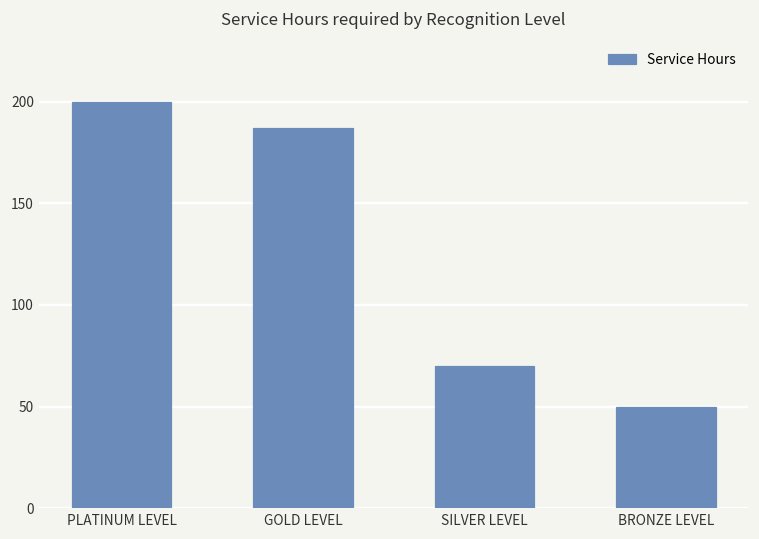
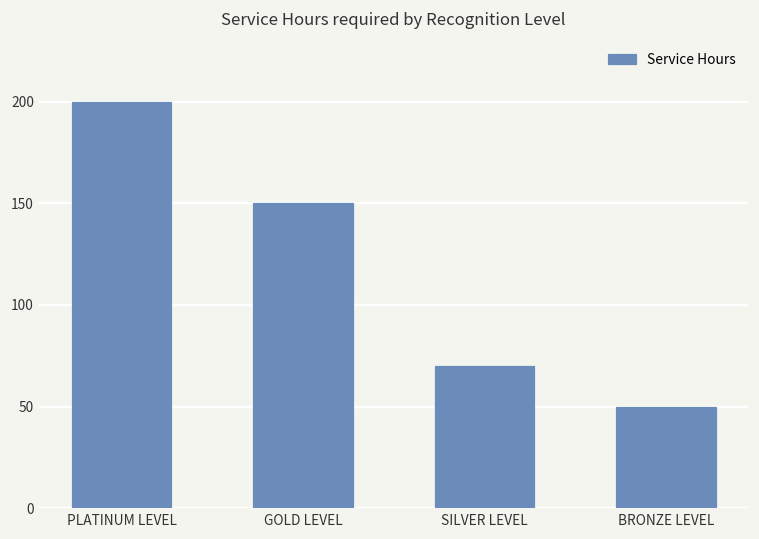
GOLD LEVEL: 187 -> 150
